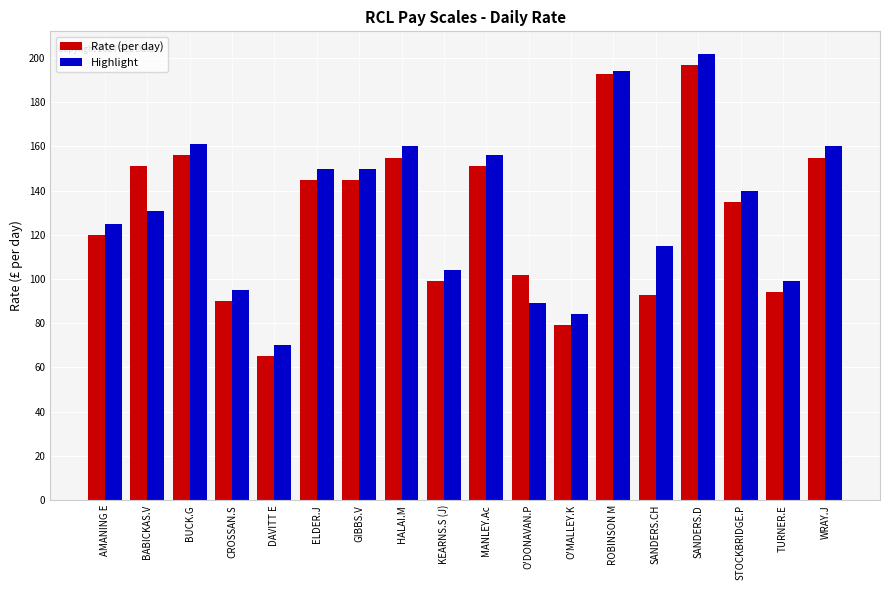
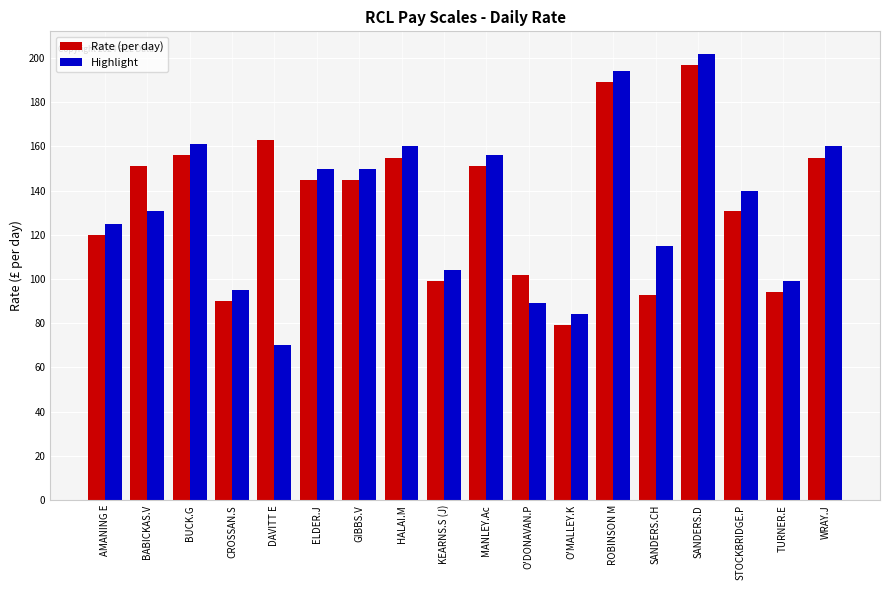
Rate (per day), DAVITT E: 65 -> 163
Rate (per day), ROBINSON M: 193 -> 189
Rate (per day), STOCKBRIDGE.P: 135 -> 131
